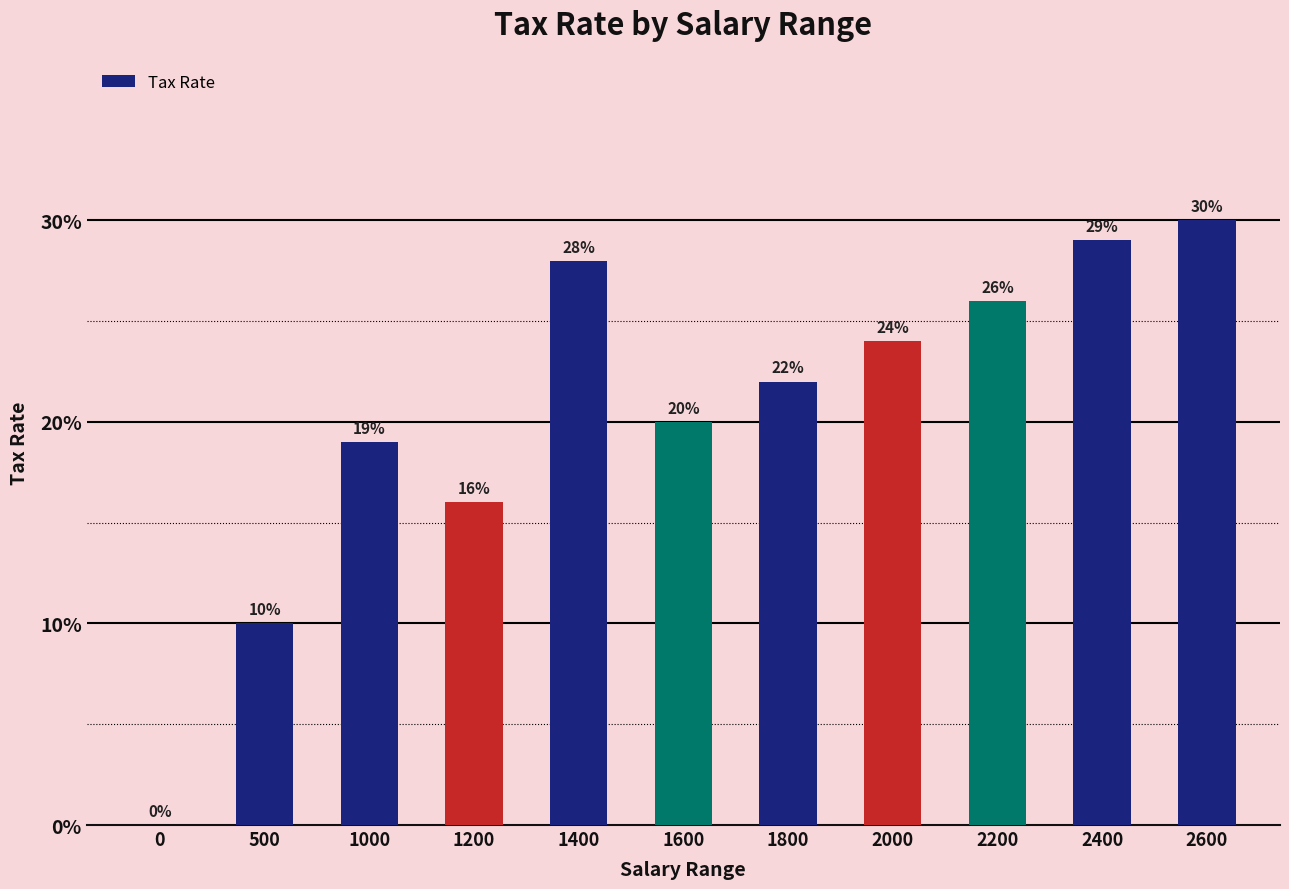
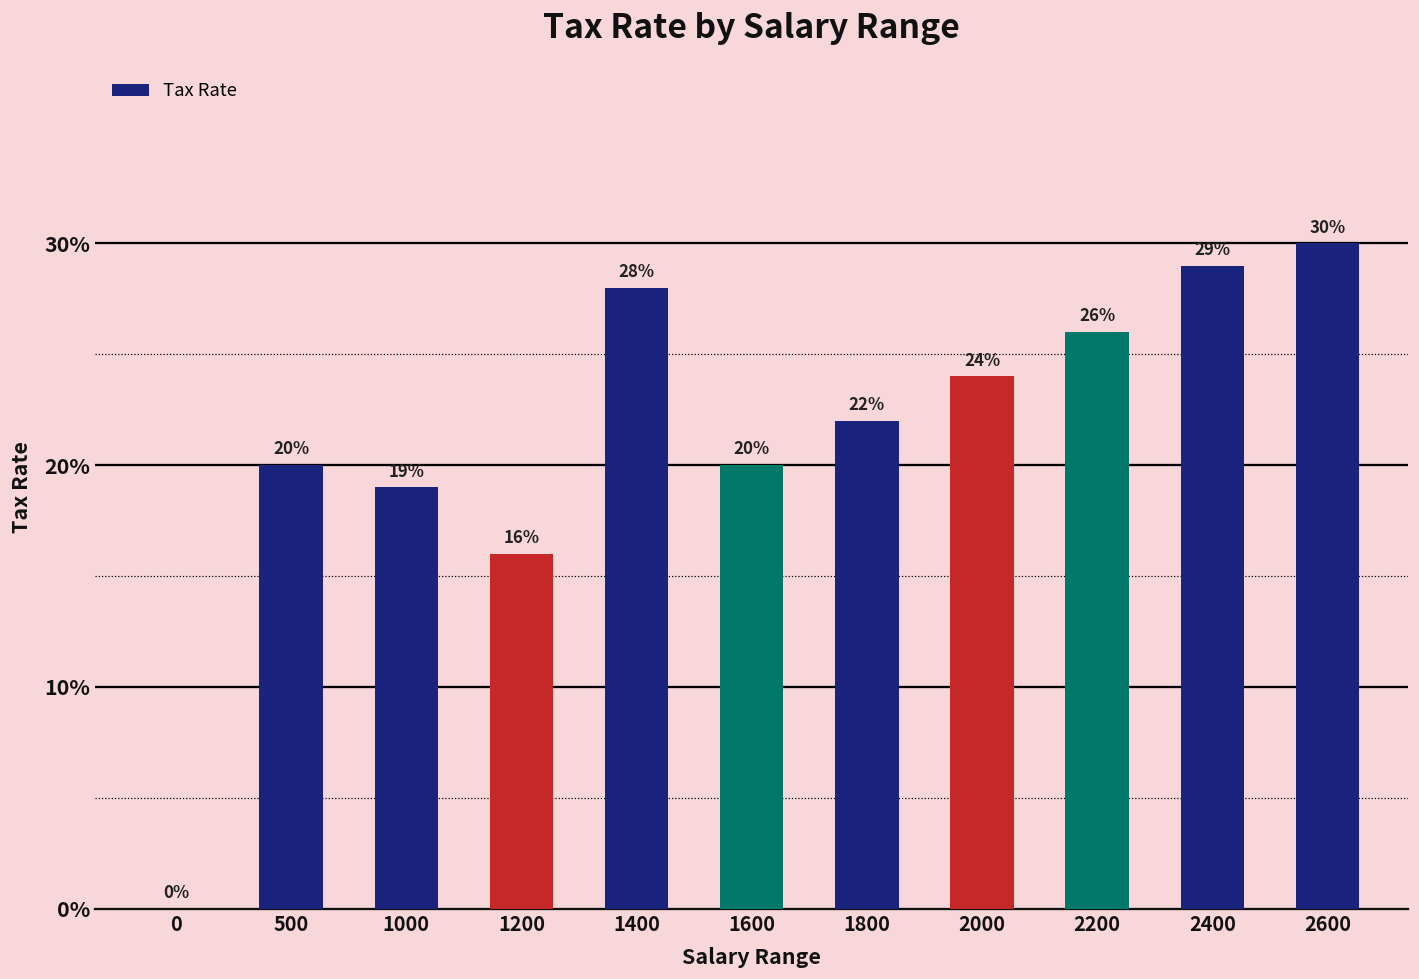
500: 10% -> 20%
